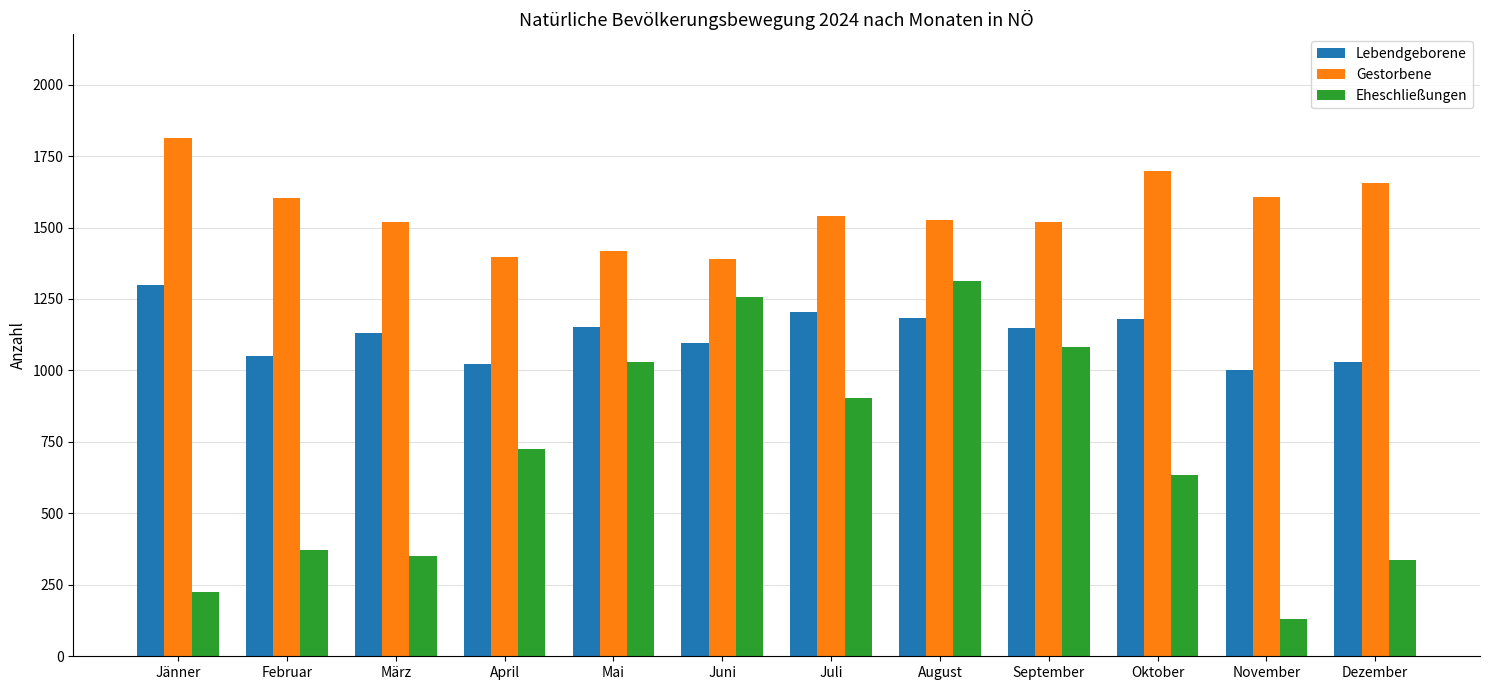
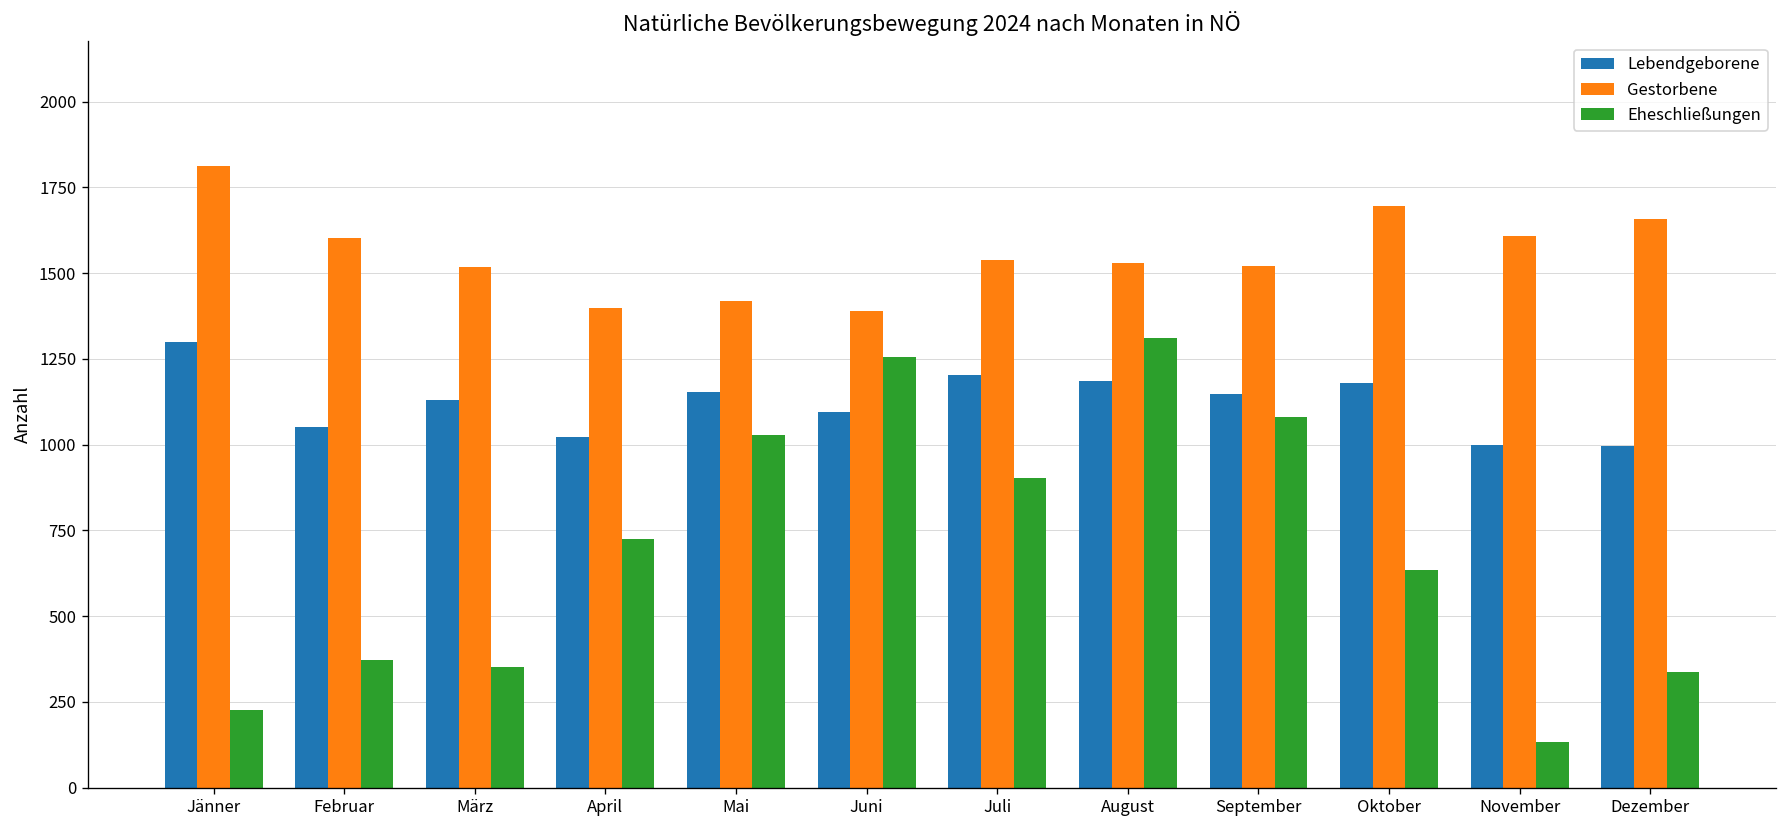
Lebendgeborene, Dezember: 1030 -> 1000
